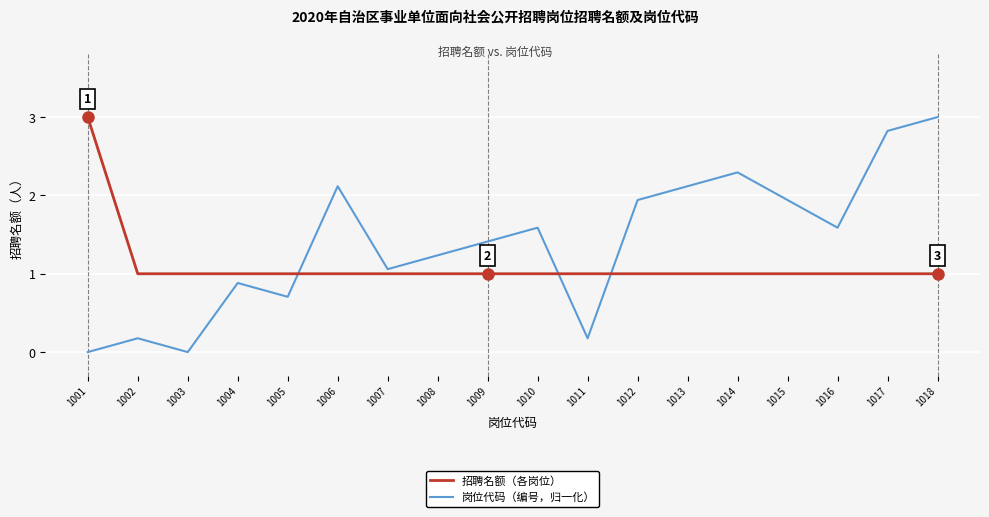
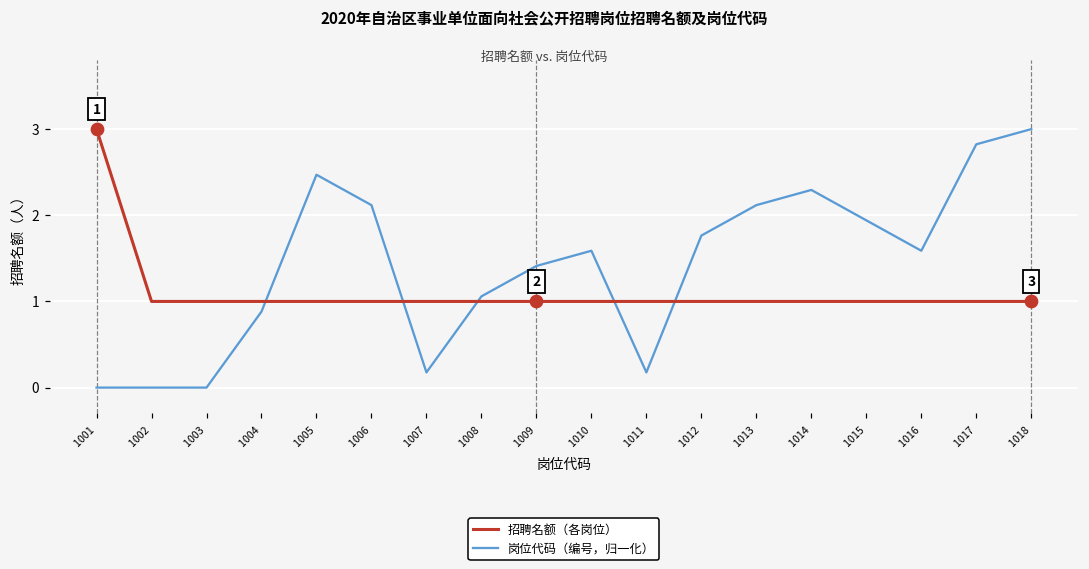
岗位代码（编号，归一化）, 1002: 0.2 -> 0.0
岗位代码（编号，归一化）, 1005: 0.7 -> 2.5
岗位代码（编号，归一化）, 1007: 1.1 -> 0.2
岗位代码（编号，归一化）, 1008: 1.2 -> 1.1
岗位代码（编号，归一化）, 1012: 1.9 -> 1.8
